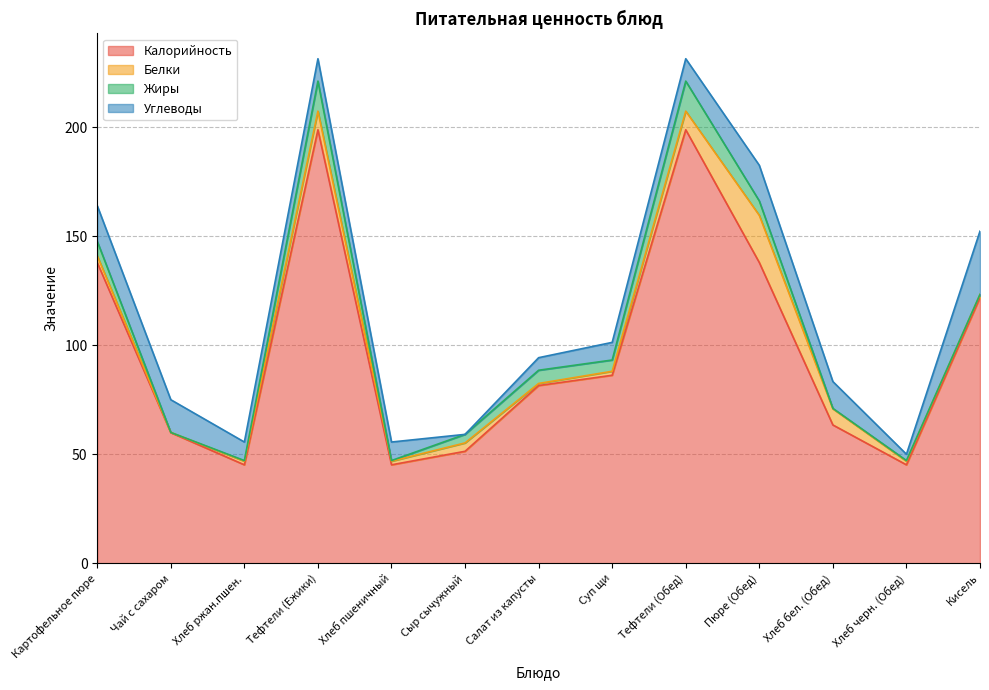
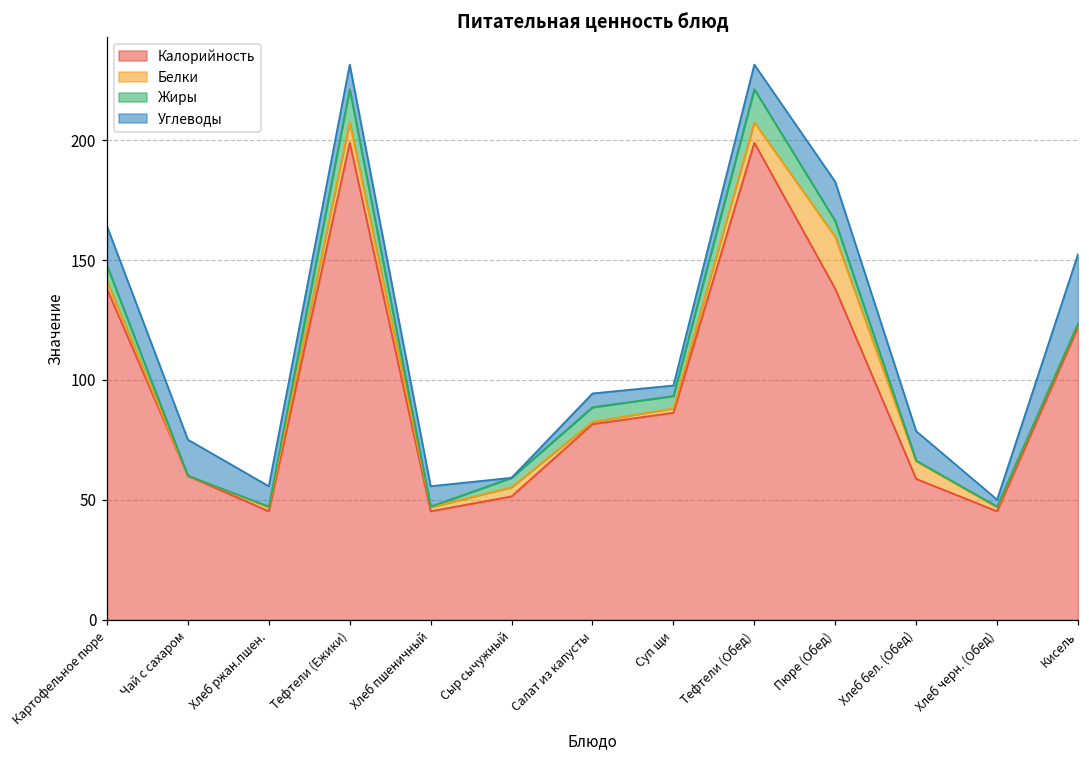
Углеводы, Суп щи: 8 -> 4
Калорийность, Хлеб бел. (Обед): 64 -> 59
